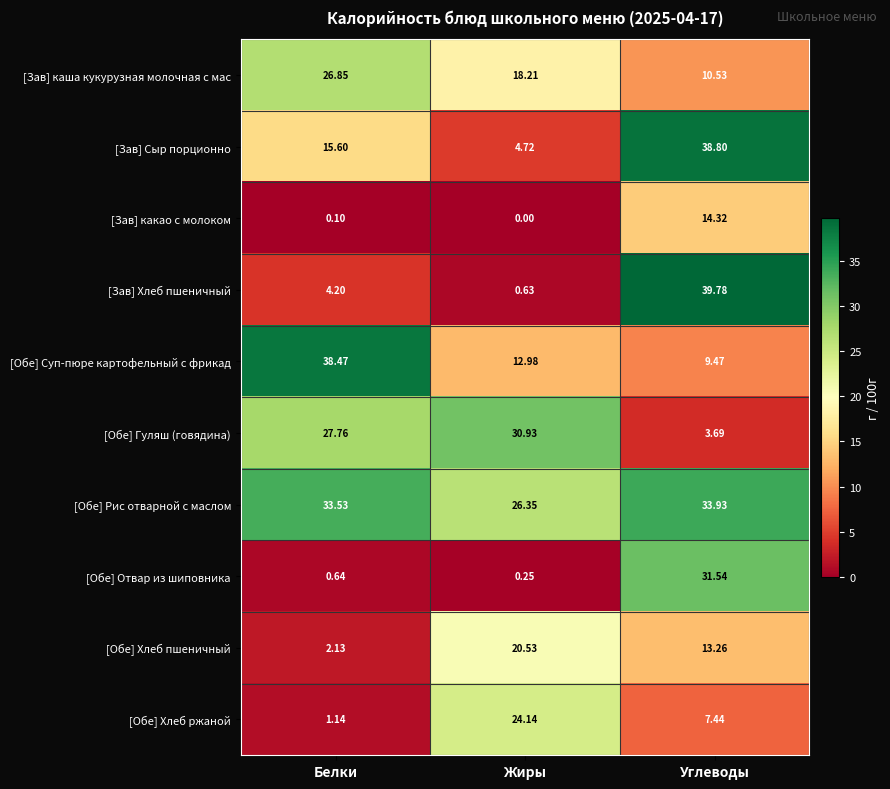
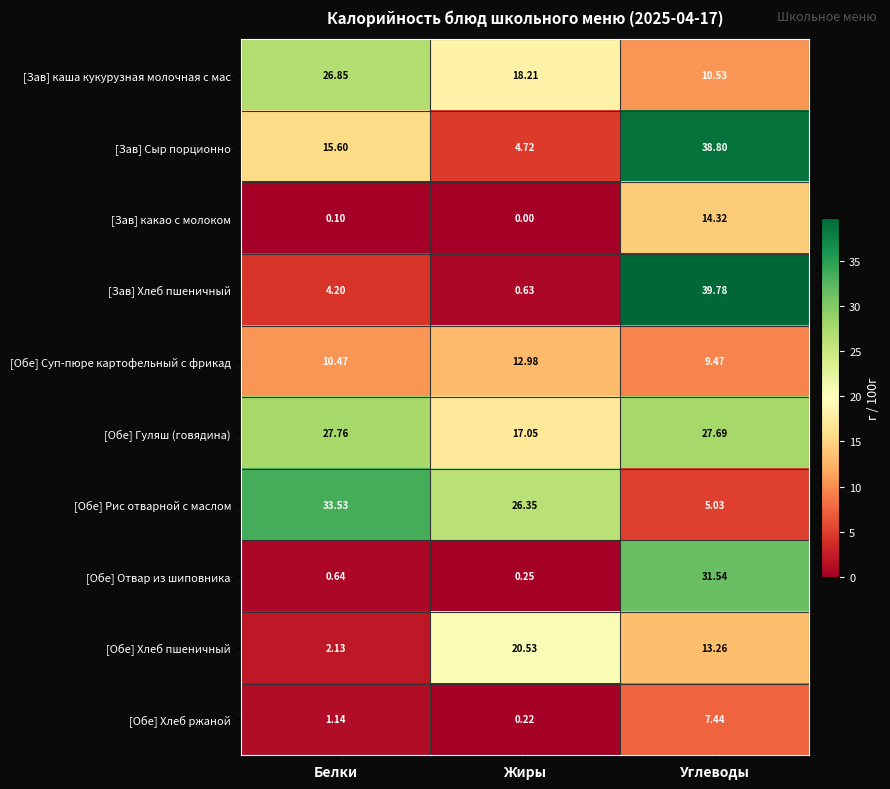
[Обе] Суп-пюре картофельный с фрикад, Белки: 38.47 -> 10.47
[Обе] Гуляш (говядина), Жиры: 30.93 -> 17.05
[Обе] Гуляш (говядина), Углеводы: 3.69 -> 27.69
[Обе] Рис отварной с маслом, Углеводы: 33.93 -> 5.03
[Обе] Хлеб ржаной, Жиры: 24.14 -> 0.22
